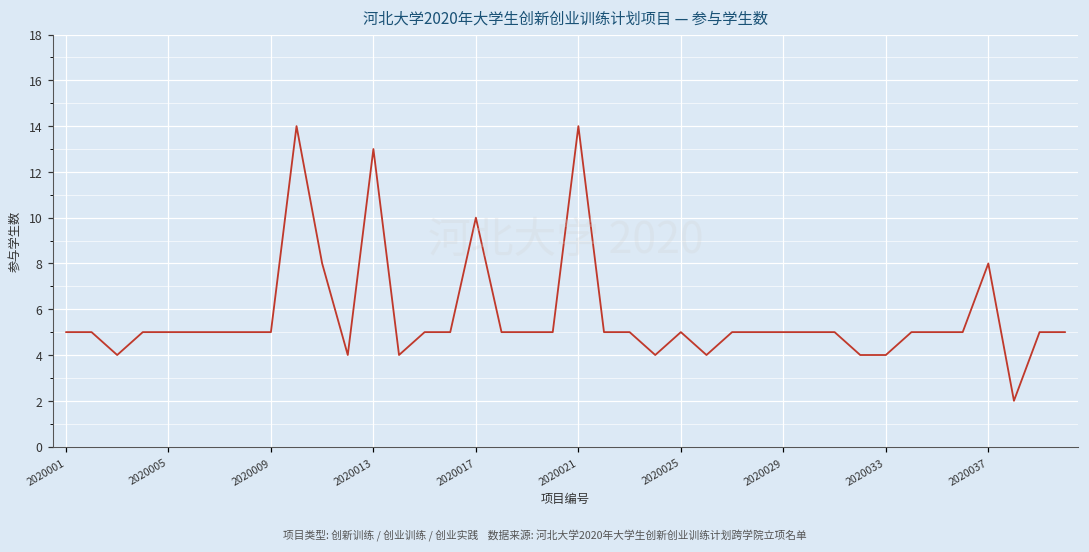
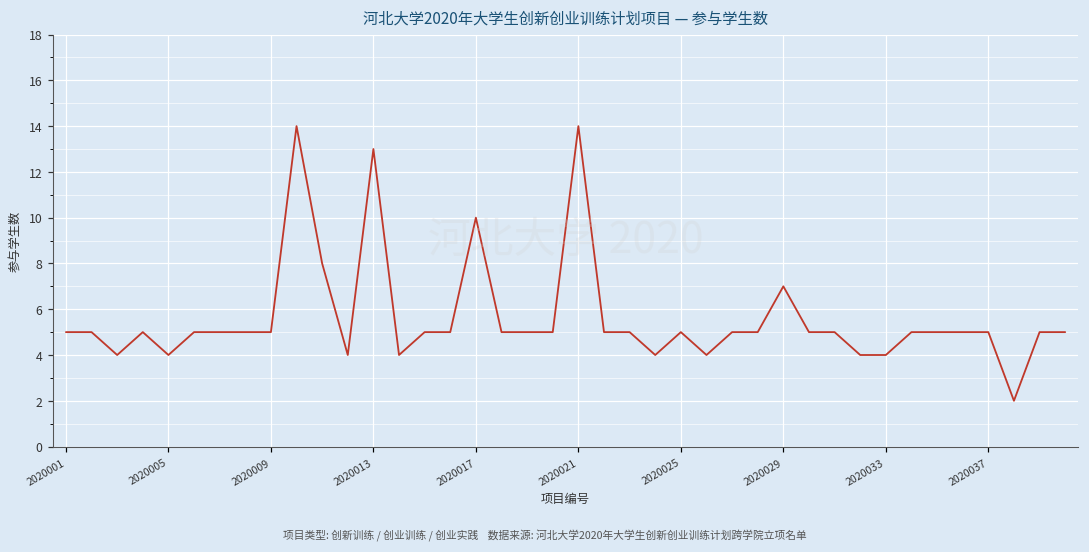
2020005: 5 -> 4
2020029: 5 -> 7
2020037: 8 -> 5
